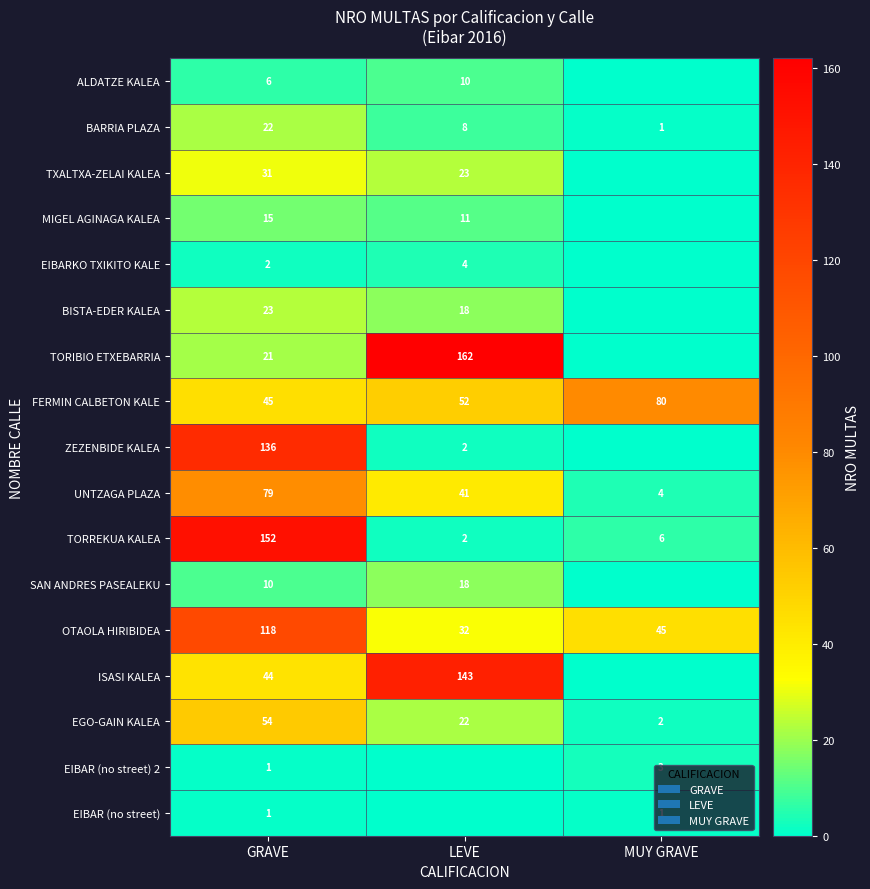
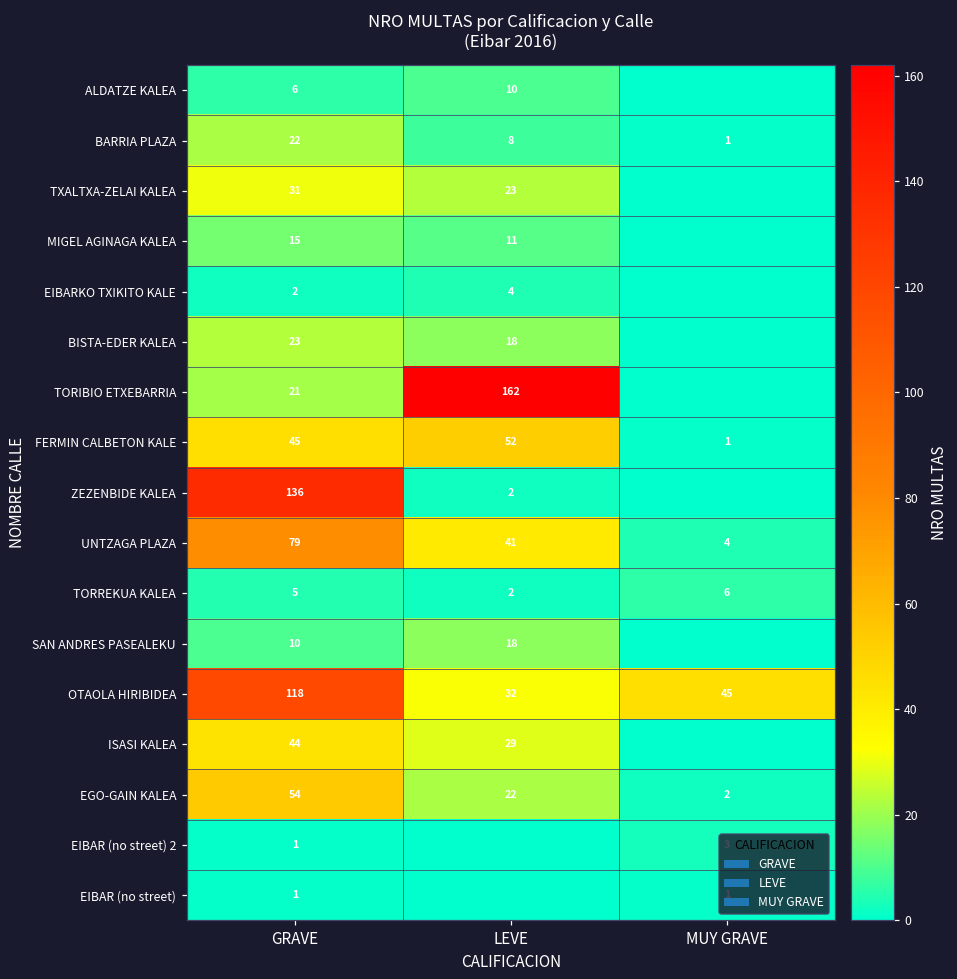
FERMIN CALBETON KALE, MUY GRAVE: 80 -> 1
TORREKUA KALEA, GRAVE: 152 -> 5
ISASI KALEA, LEVE: 143 -> 29
